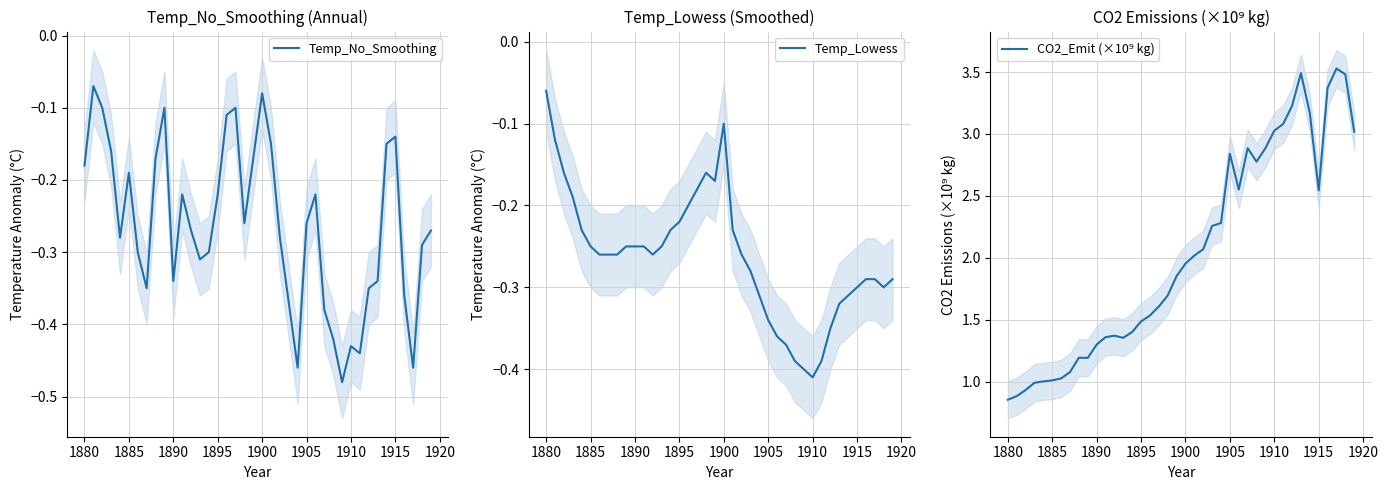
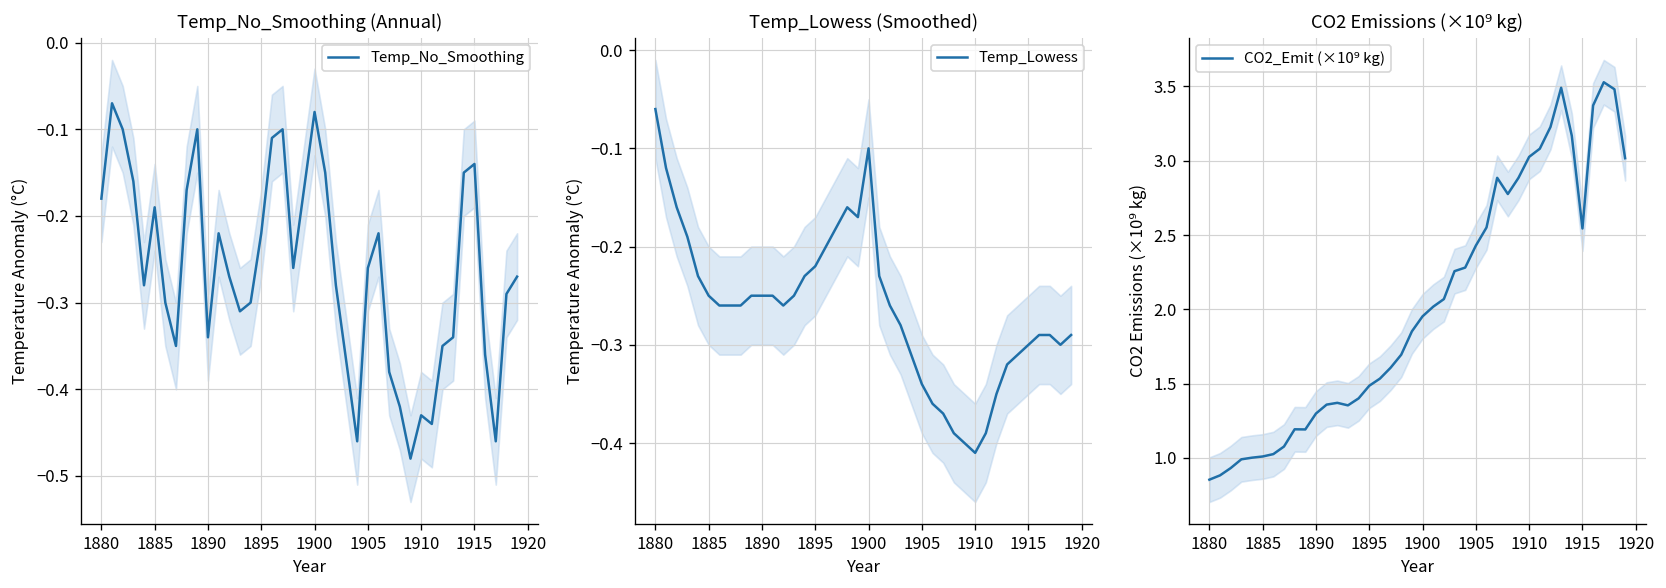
CO2 Emissions (×10⁹ kg), CO2_Emit (×10⁹ kg), 1905: 2.84 -> 2.43
